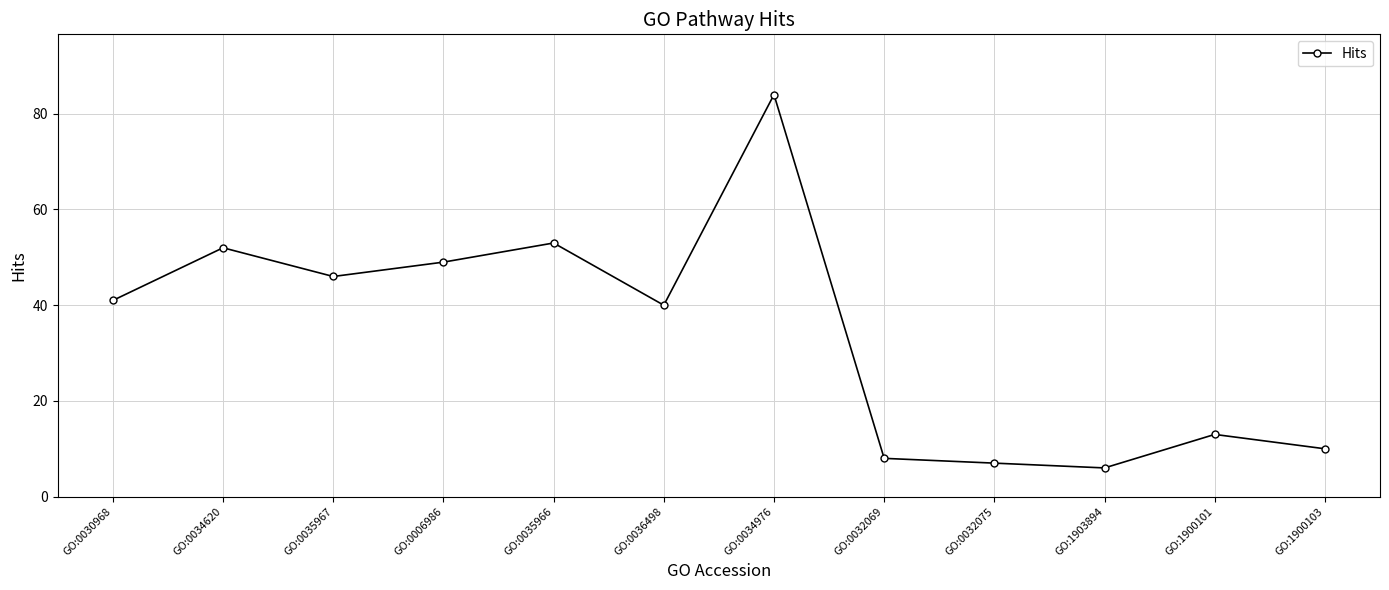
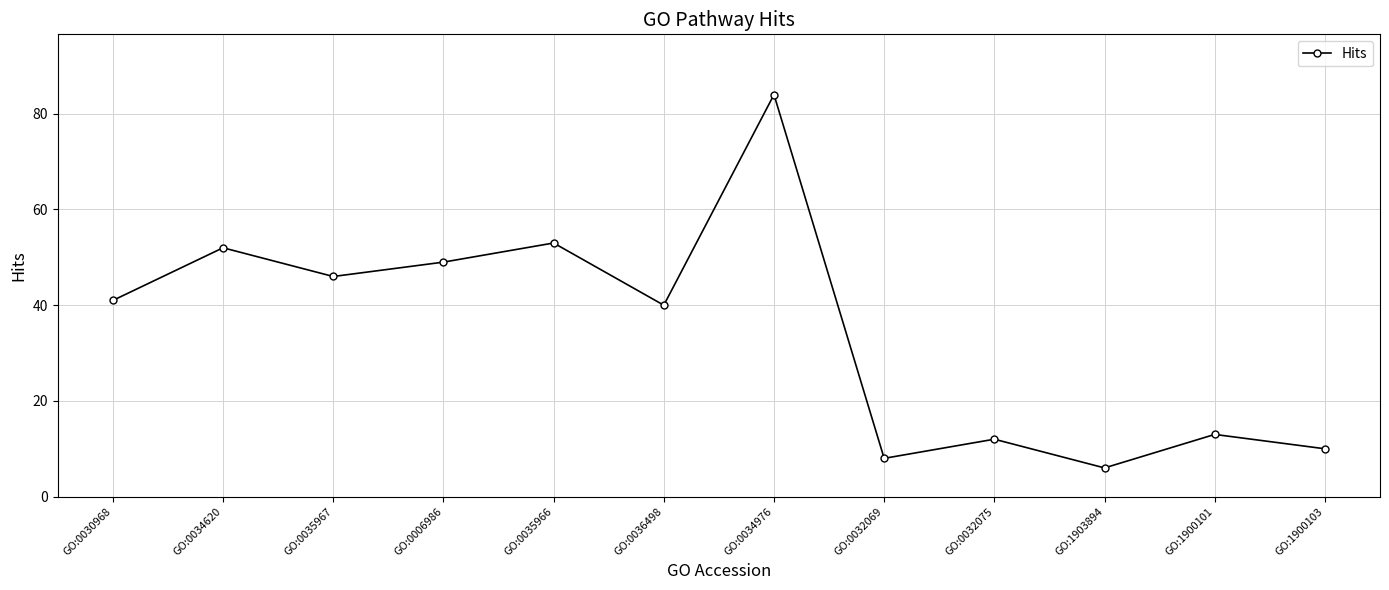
GO:0032075: 7 -> 12
